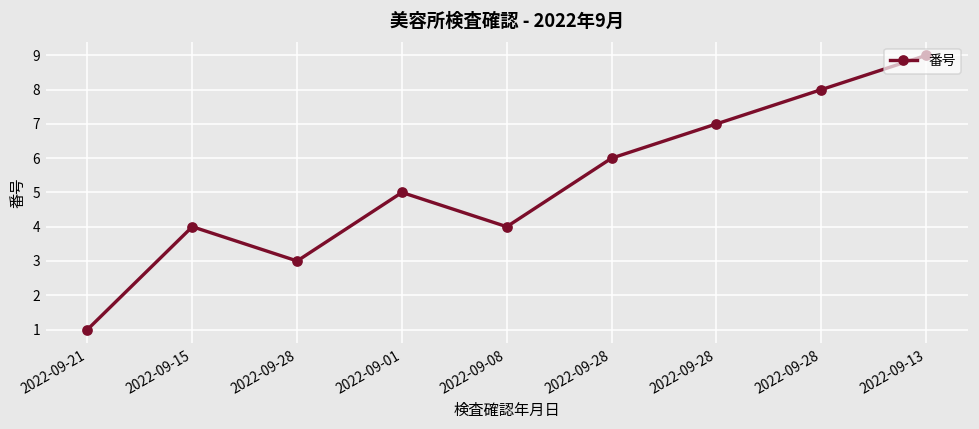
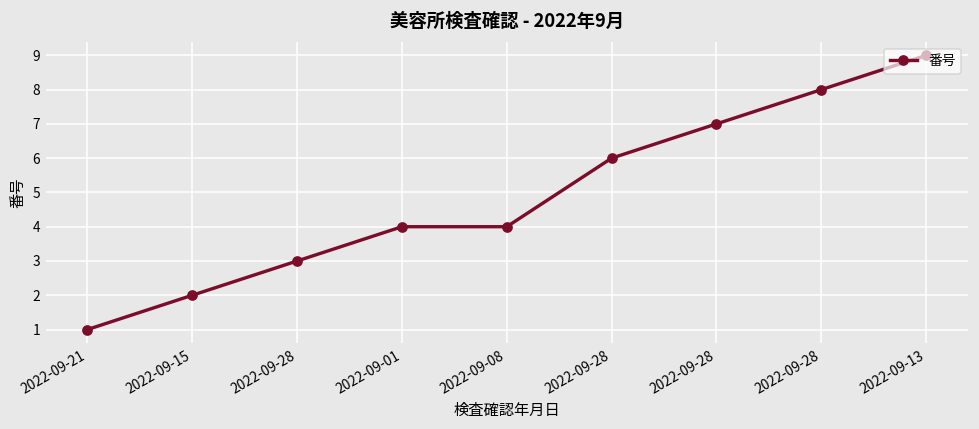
2022-09-15: 4 -> 2
2022-09-01: 5 -> 4
